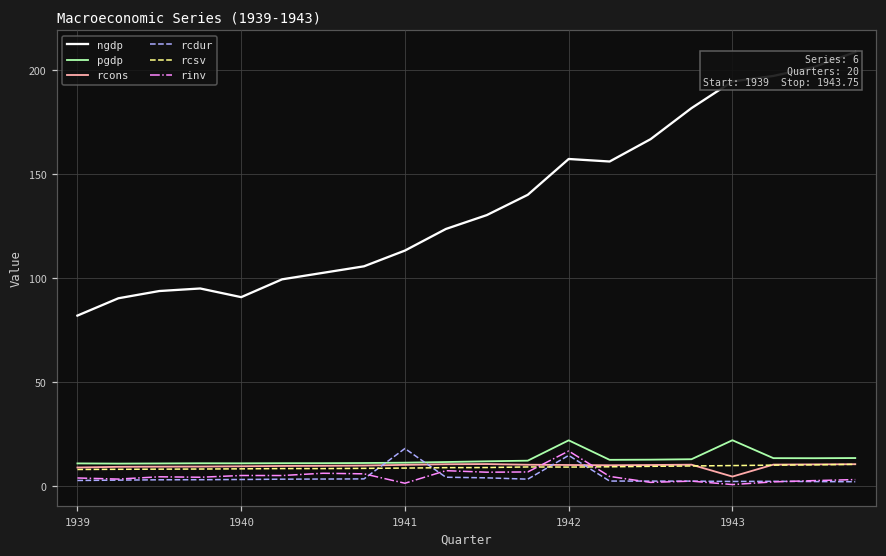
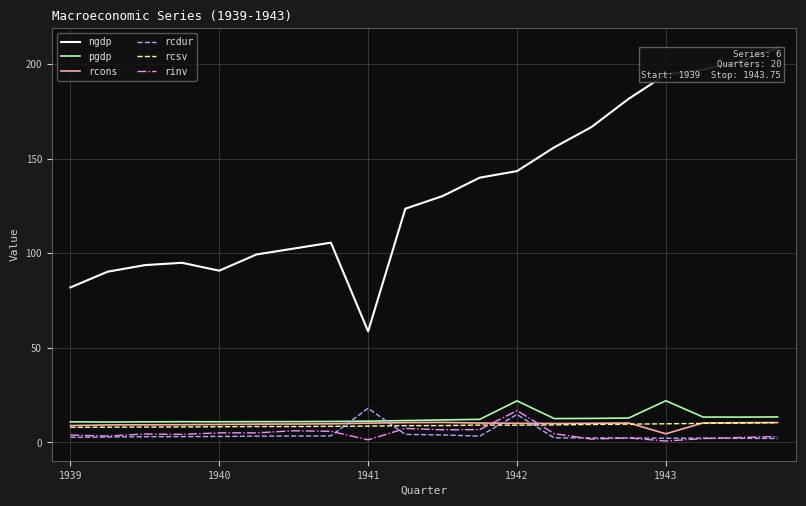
ngdp, 1941: 113 -> 59
ngdp, 1942: 157 -> 143
